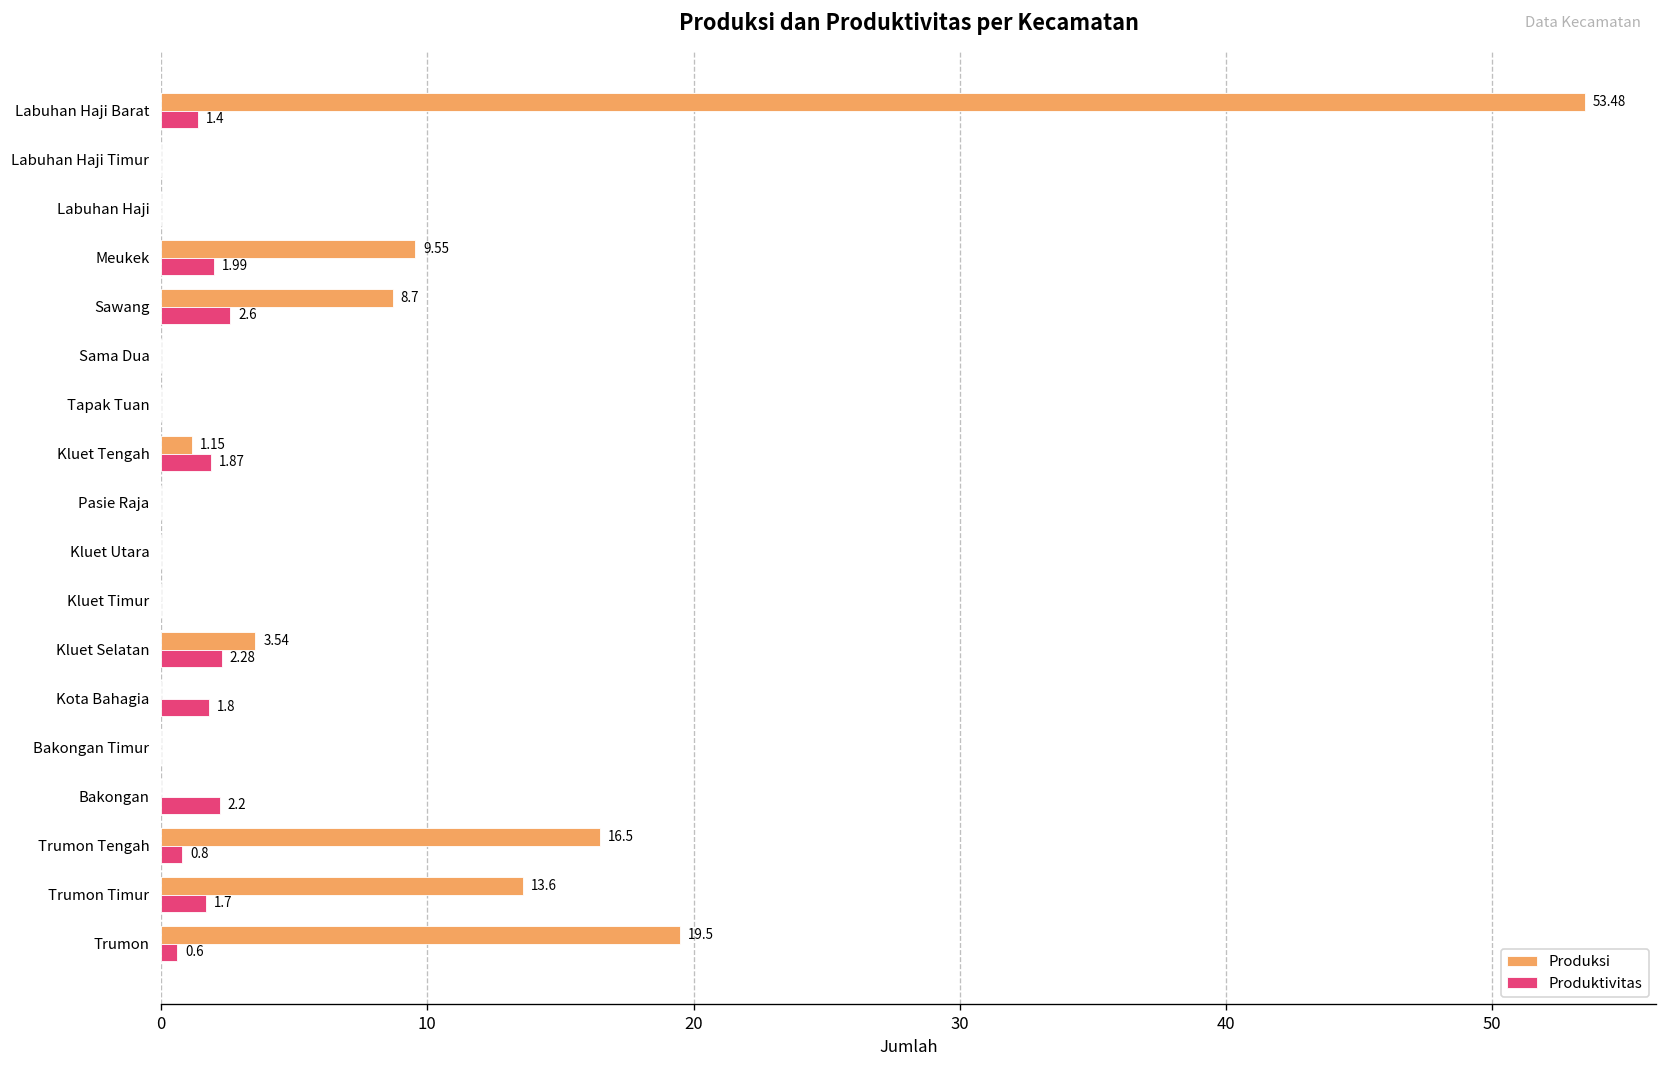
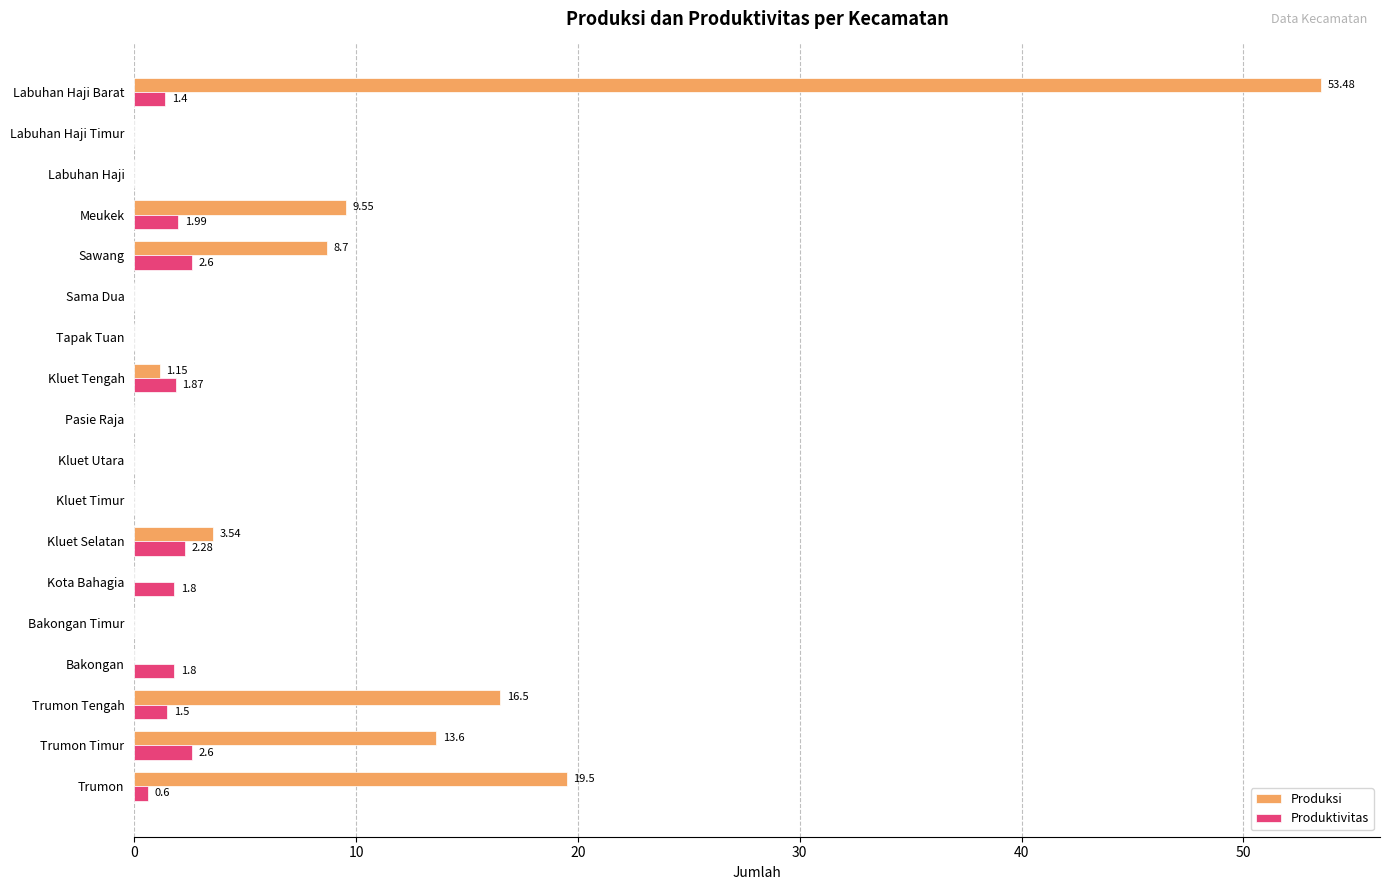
Produktivitas, Bakongan: 2.2 -> 1.8
Produktivitas, Trumon Tengah: 0.8 -> 1.5
Produktivitas, Trumon Timur: 1.7 -> 2.6
